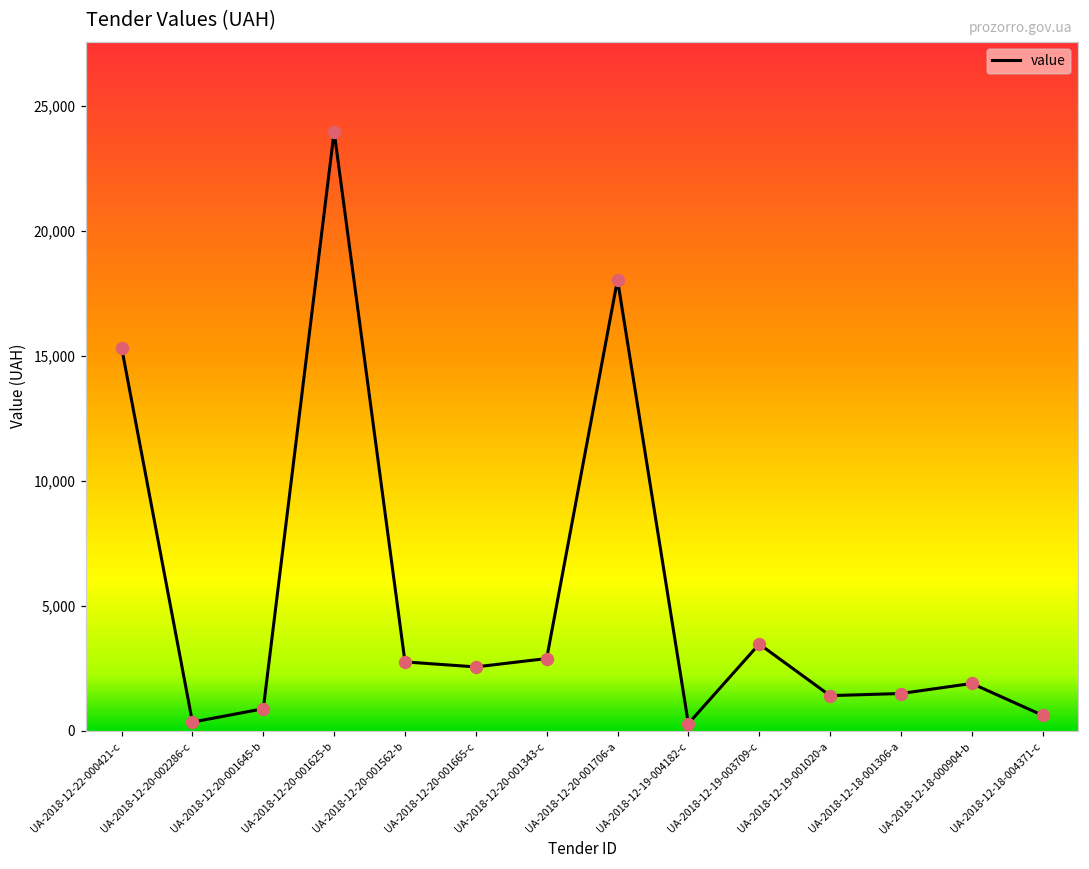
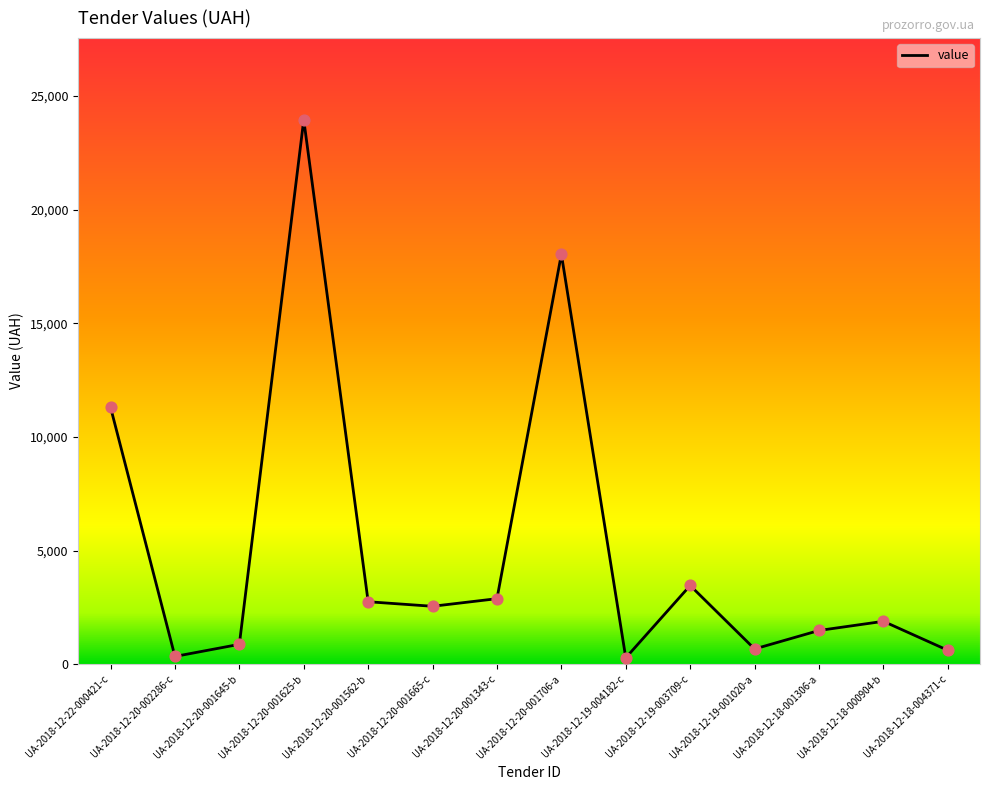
UA-2018-12-22-000421-c: 15,300 -> 11,300
UA-2018-12-19-001020-a: 1,400 -> 700
